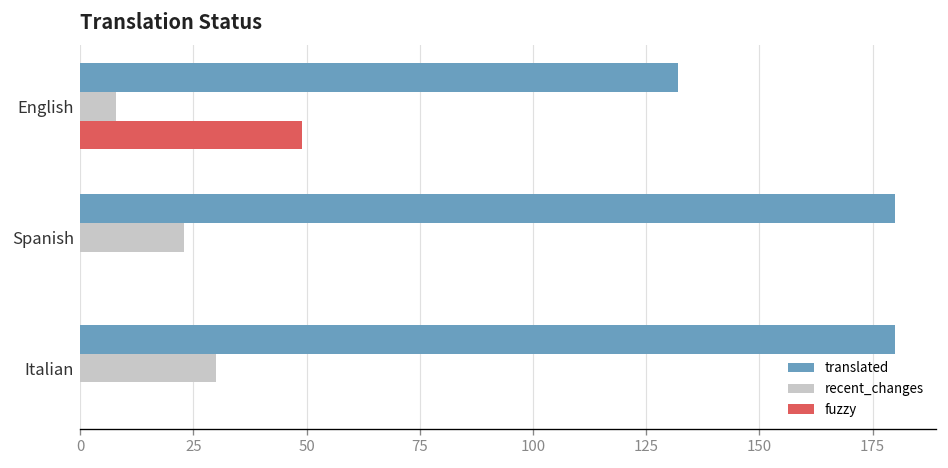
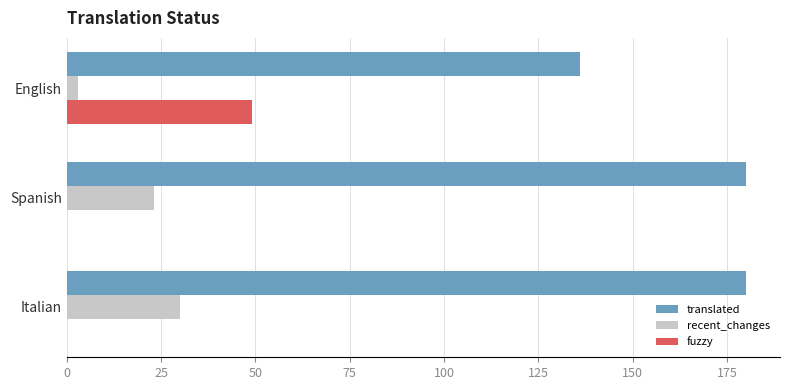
translated, English: 132 -> 136
recent_changes, English: 8 -> 3
